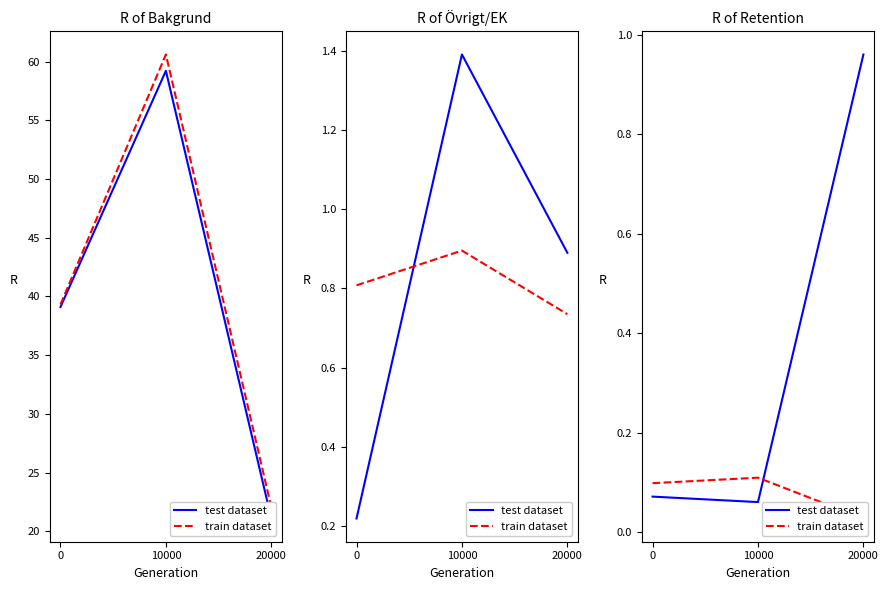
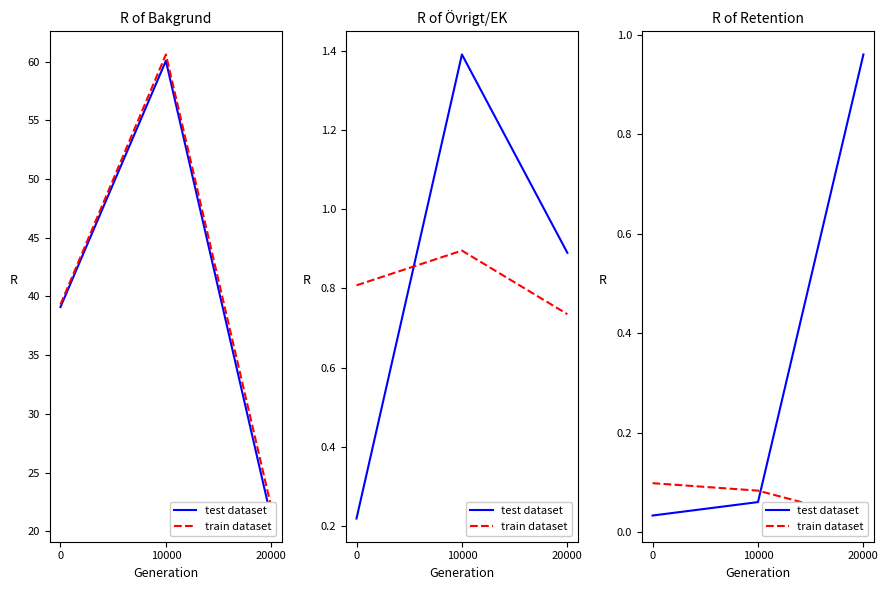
R of Bakgrund, test dataset, 10000: 59.2 -> 60.1
R of Retention, test dataset, 0: 0.07 -> 0.03
R of Retention, train dataset, 10000: 0.11 -> 0.08
